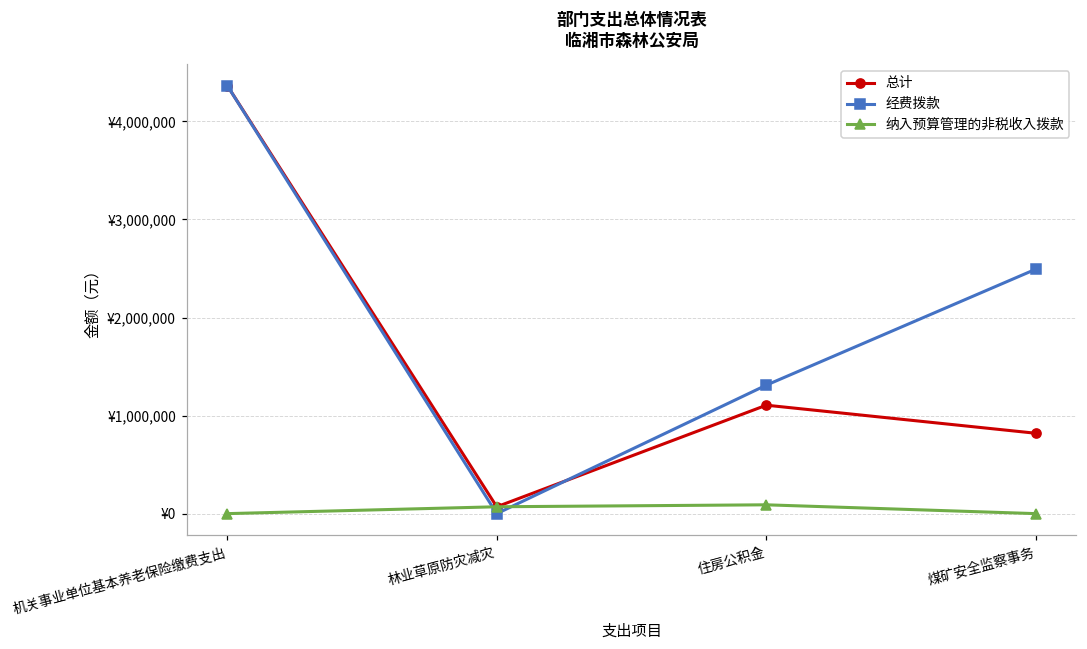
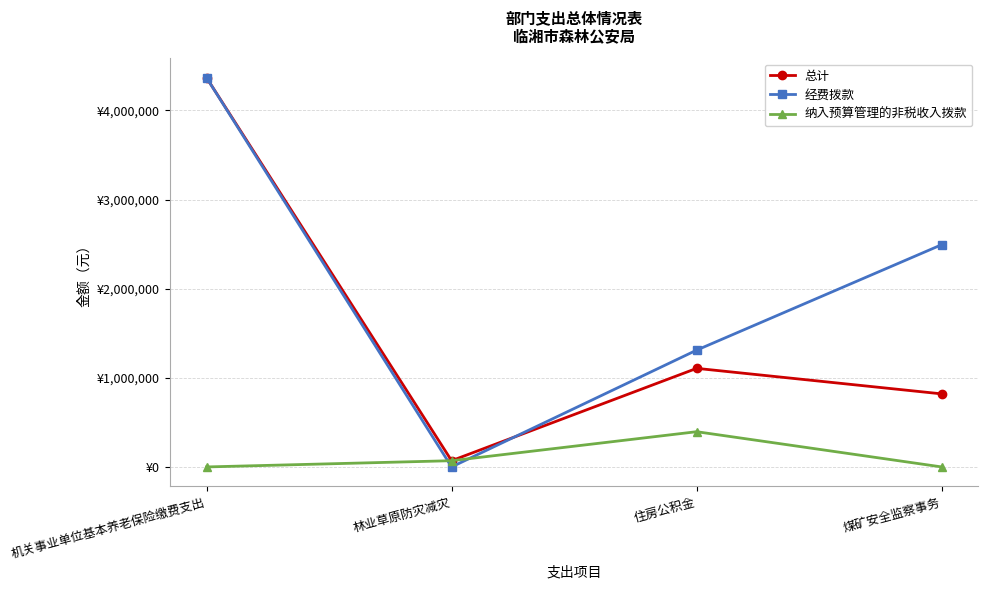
纳入预算管理的非税收入拨款, 住房公积金: ¥100,000 -> ¥400,000
